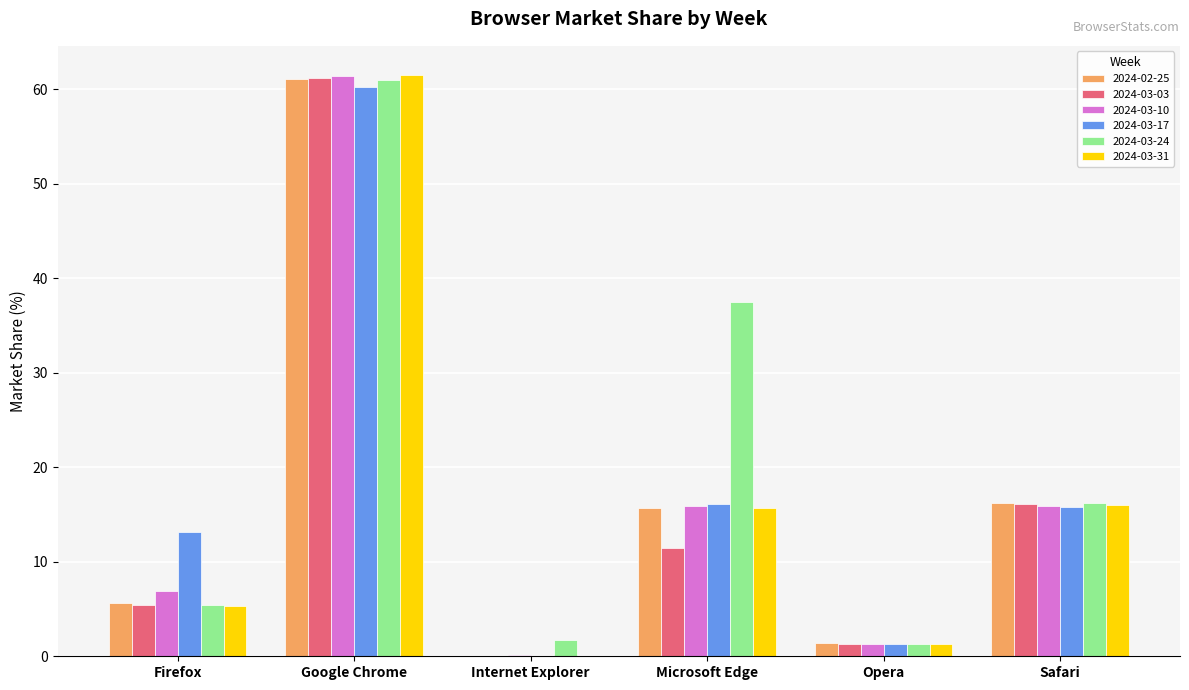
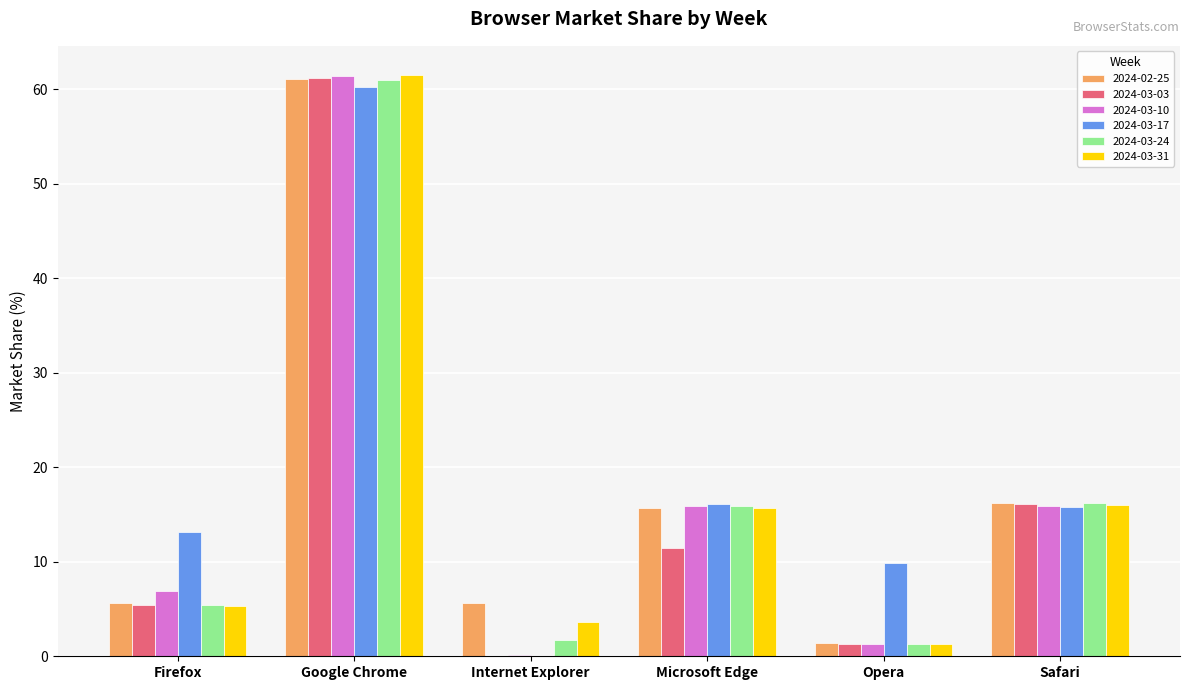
2024-02-25, Internet Explorer: 0 -> 6
2024-03-31, Internet Explorer: 0 -> 4
2024-03-24, Microsoft Edge: 37 -> 16
2024-03-17, Opera: 1 -> 10
